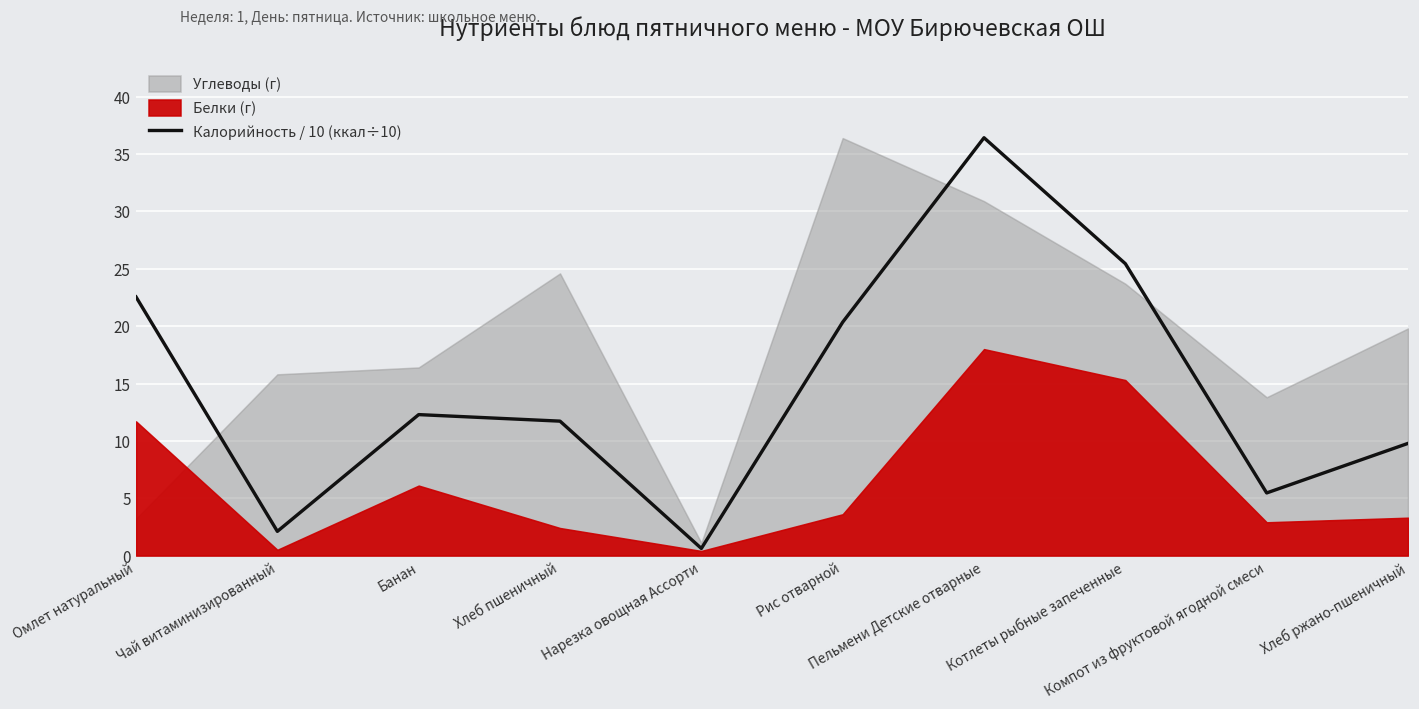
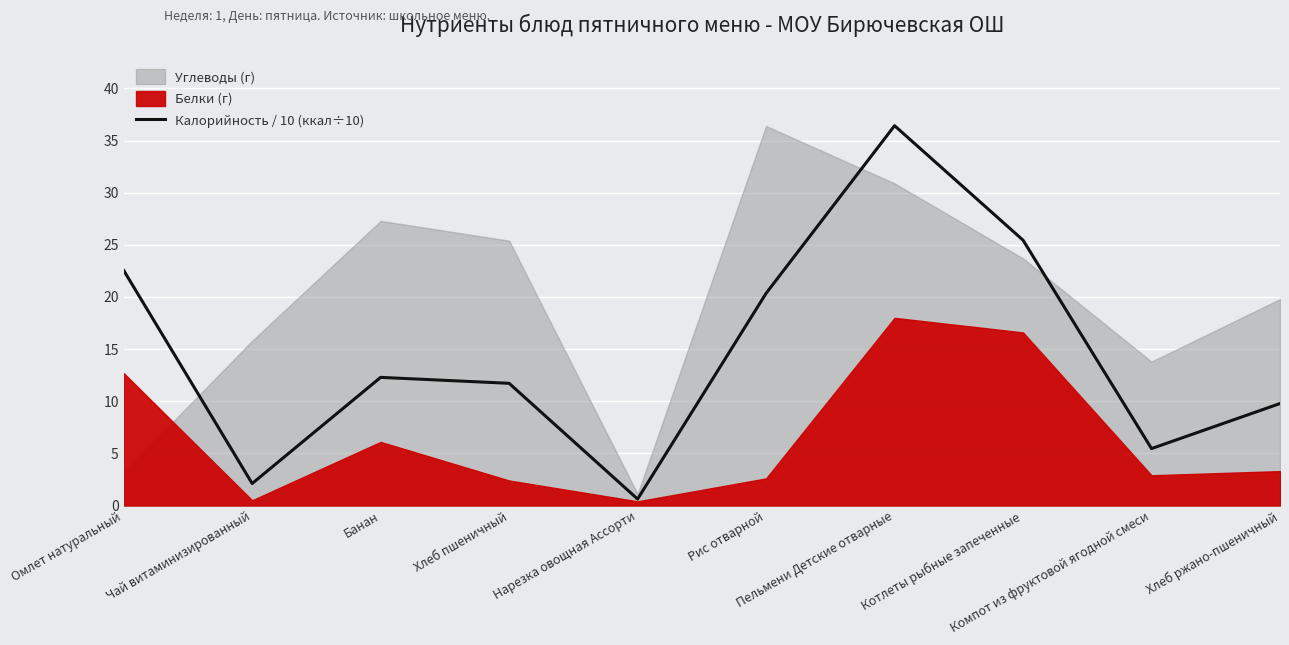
Белки (г), Омлет натуральный: 11.7 -> 12.7
Углеводы (г), Банан: 16.4 -> 27.3
Углеводы (г), Хлеб пшеничный: 24.6 -> 25.4
Белки (г), Рис отварной: 3.6 -> 2.6
Белки (г), Котлеты рыбные запеченные: 15.3 -> 16.6
